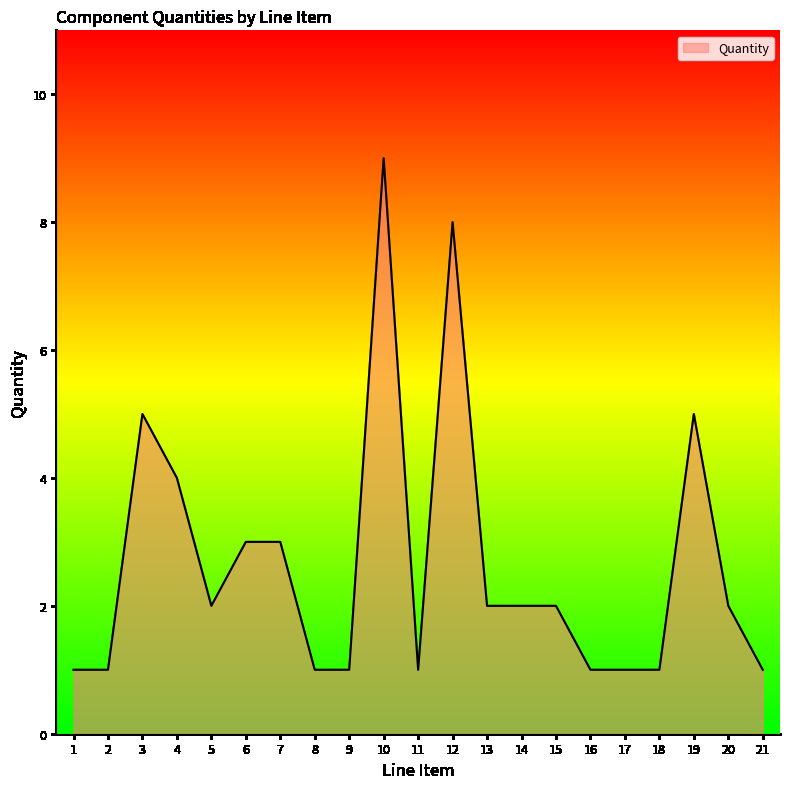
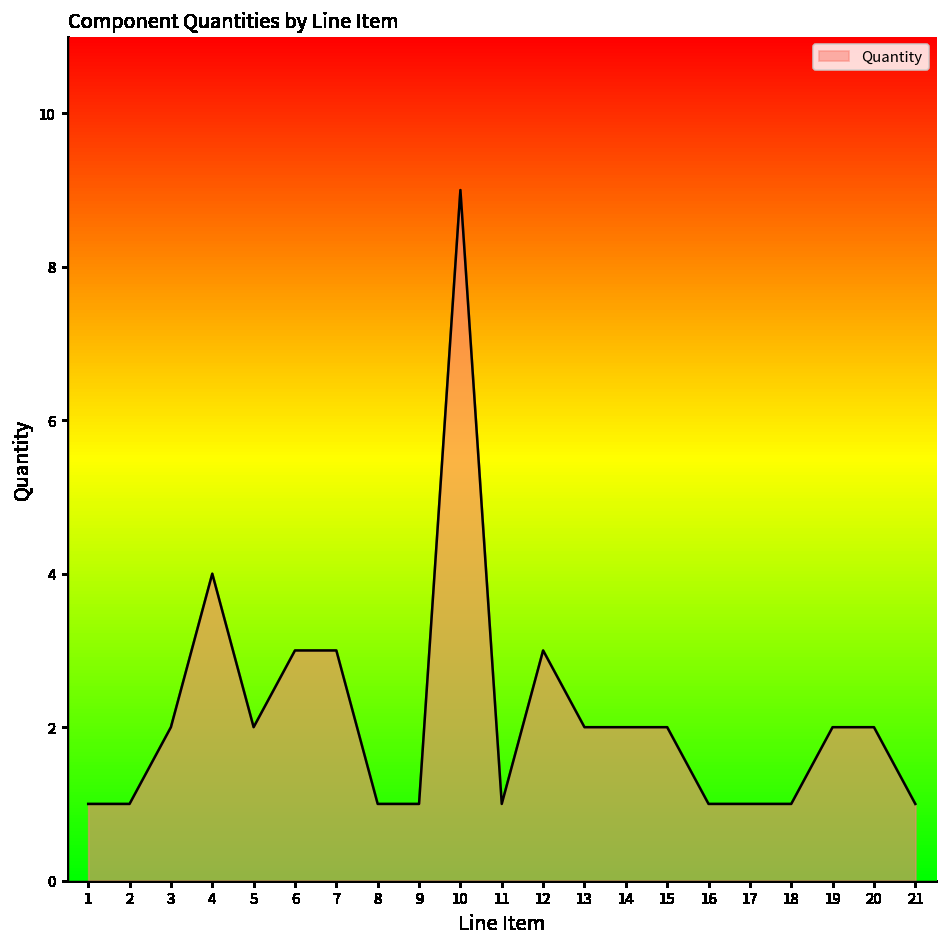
3: 5 -> 2
12: 8 -> 3
19: 5 -> 2
